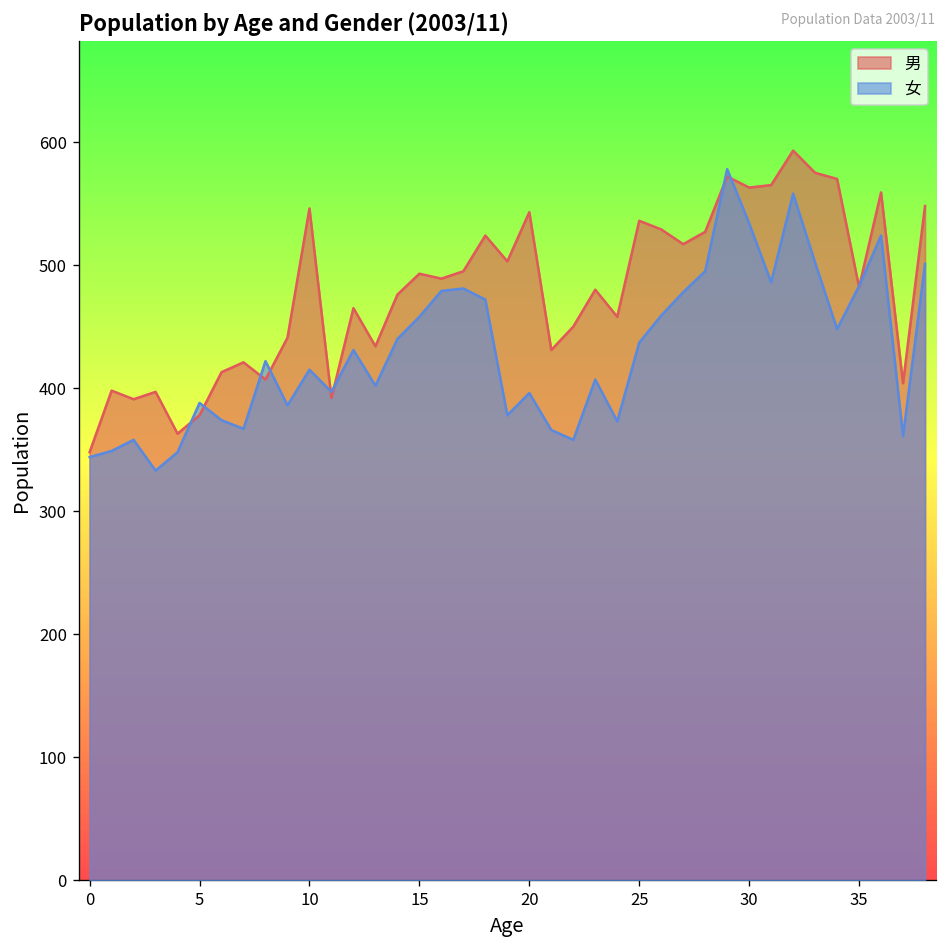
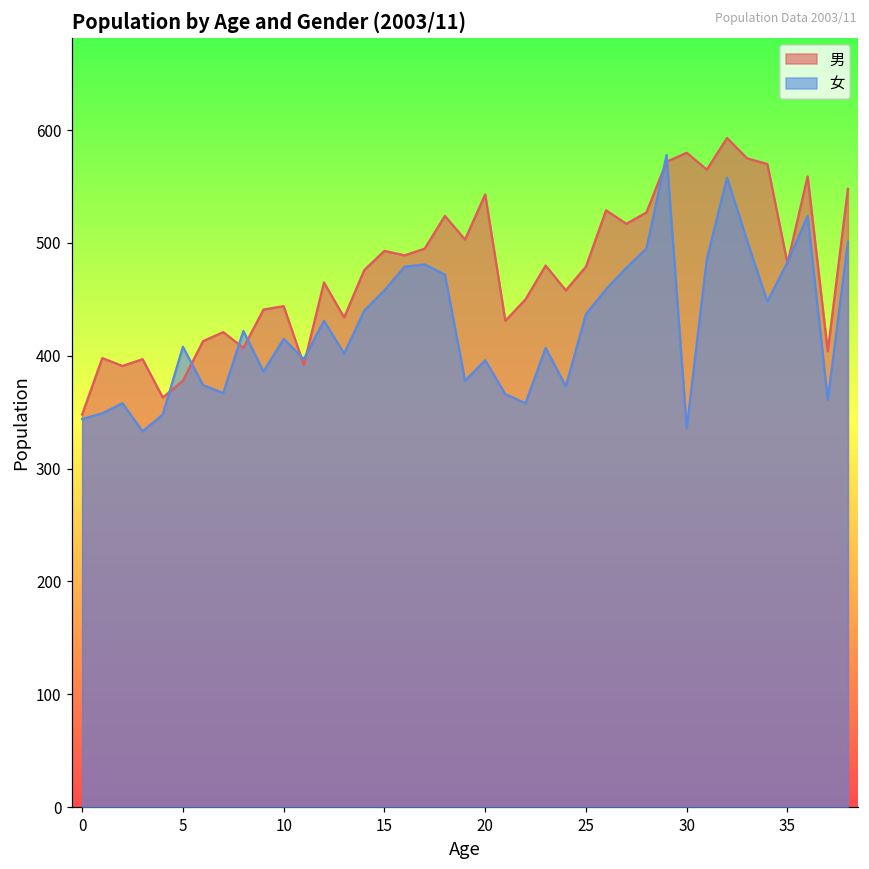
女, 5: 388 -> 408
男, 10: 546 -> 444
男, 25: 536 -> 479
男, 30: 563 -> 580
女, 30: 534 -> 336
